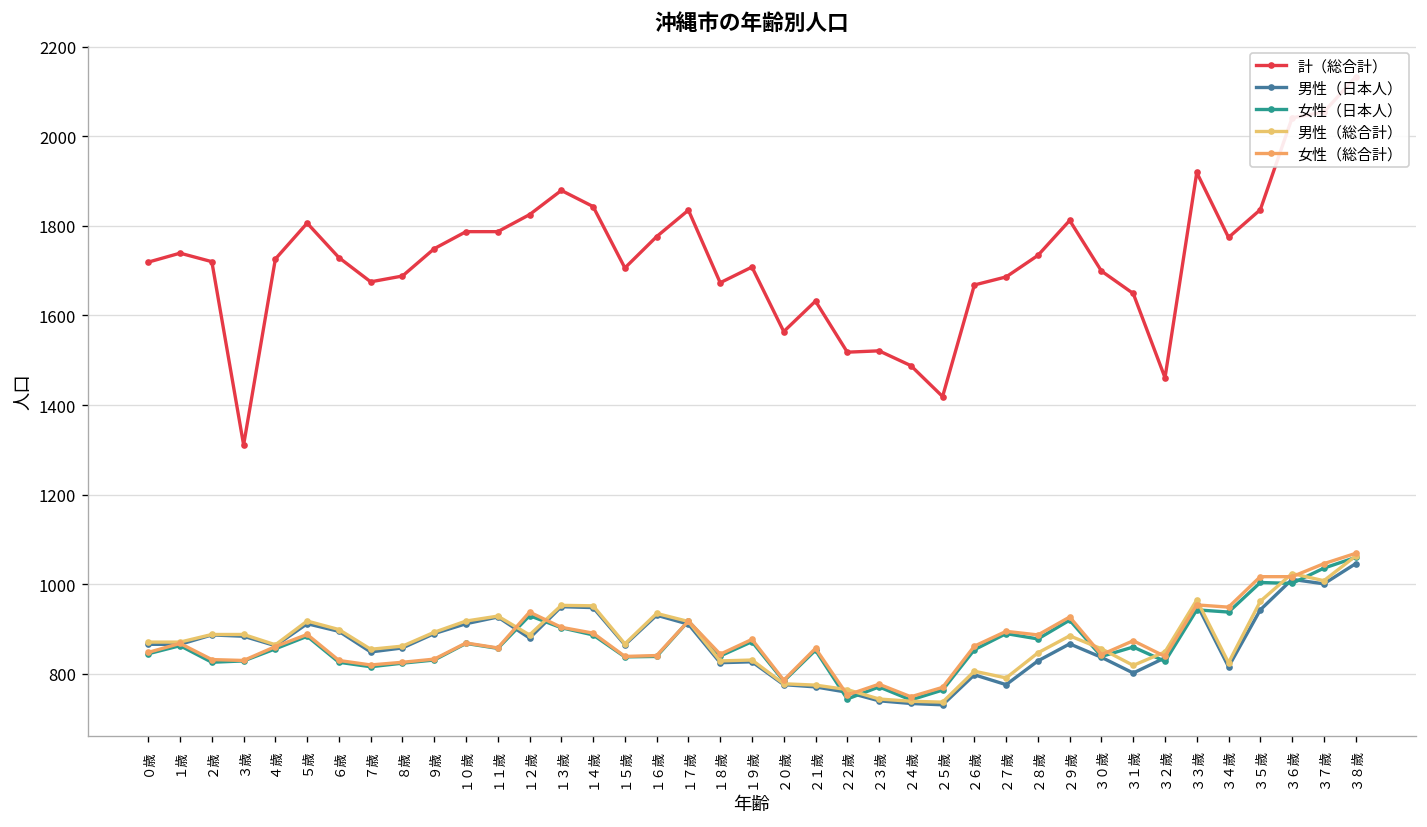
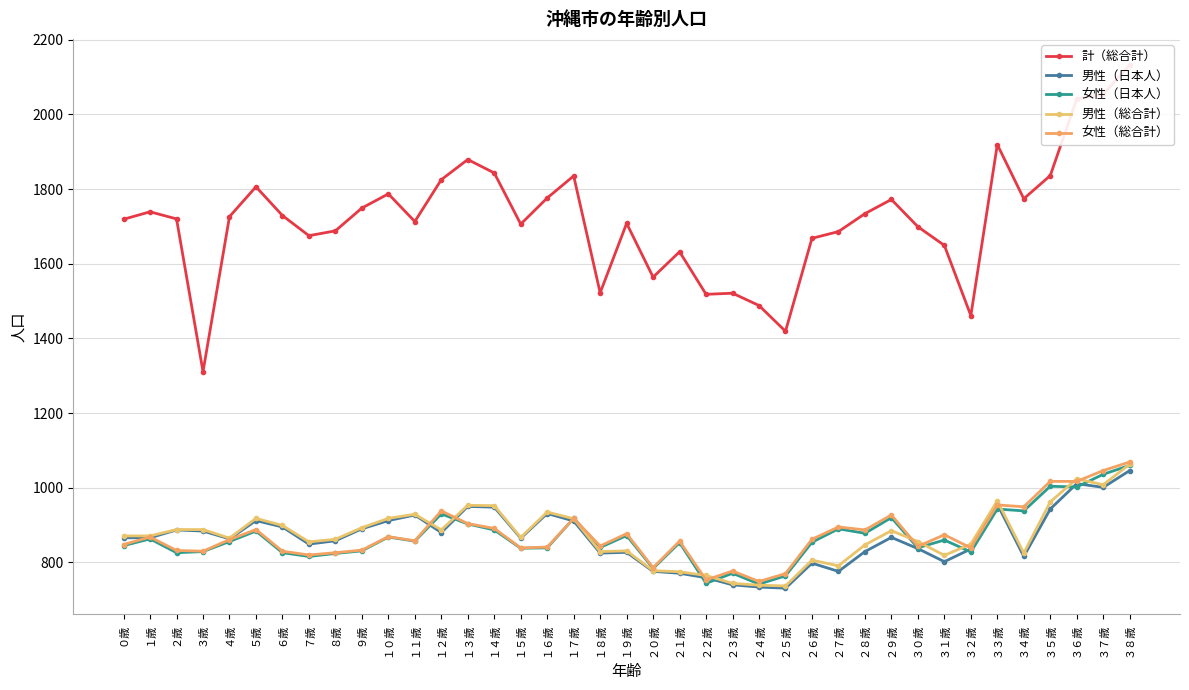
計（総合計）, １１歳: 1790 -> 1710
計（総合計）, １８歳: 1670 -> 1520
計（総合計）, ２９歳: 1810 -> 1770
